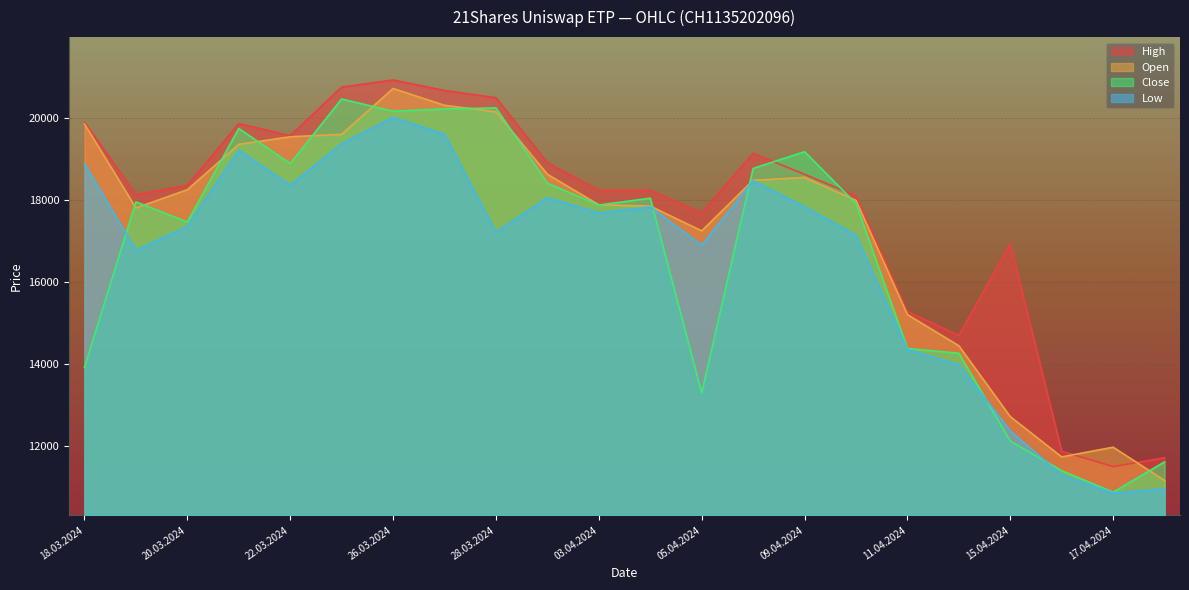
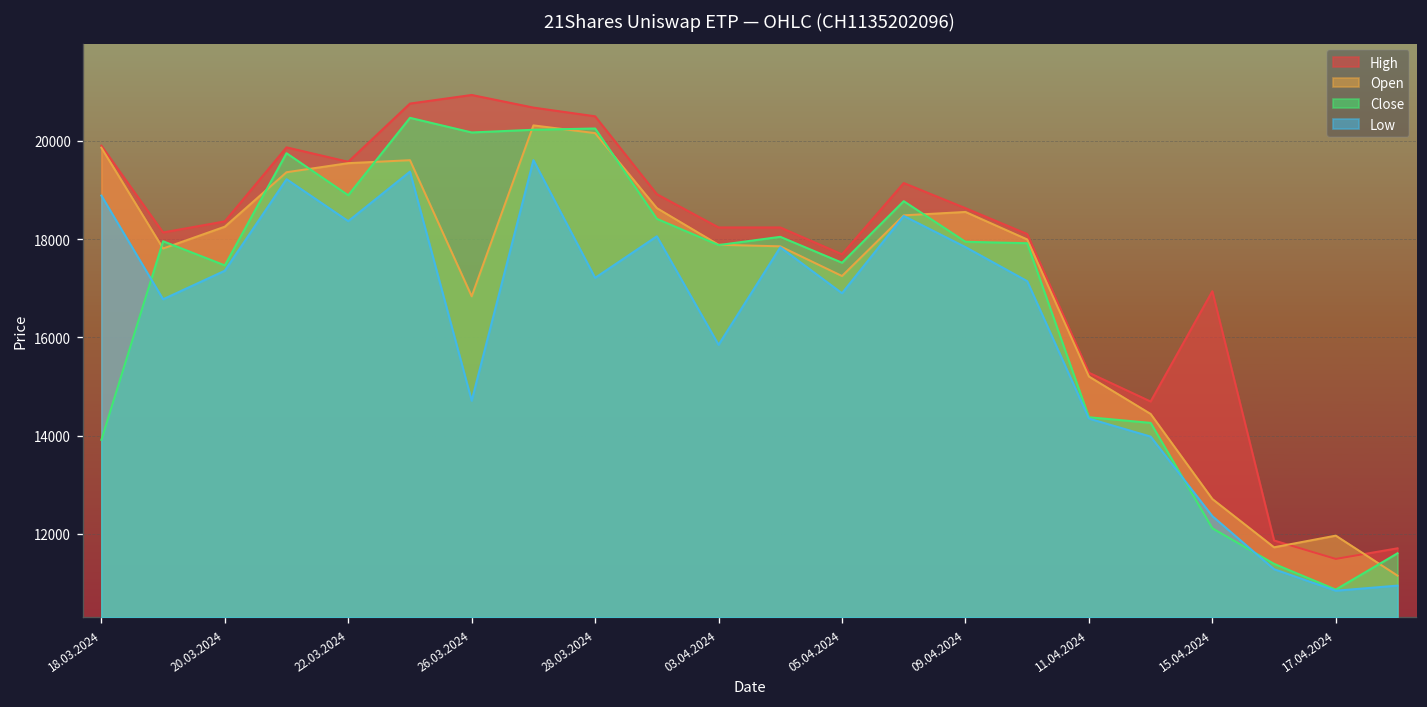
Open, 26.03.2024: 20700 -> 16800
Low, 26.03.2024: 20000 -> 14700
Low, 03.04.2024: 17700 -> 15800
Close, 05.04.2024: 13300 -> 17500
Close, 09.04.2024: 19200 -> 17900
